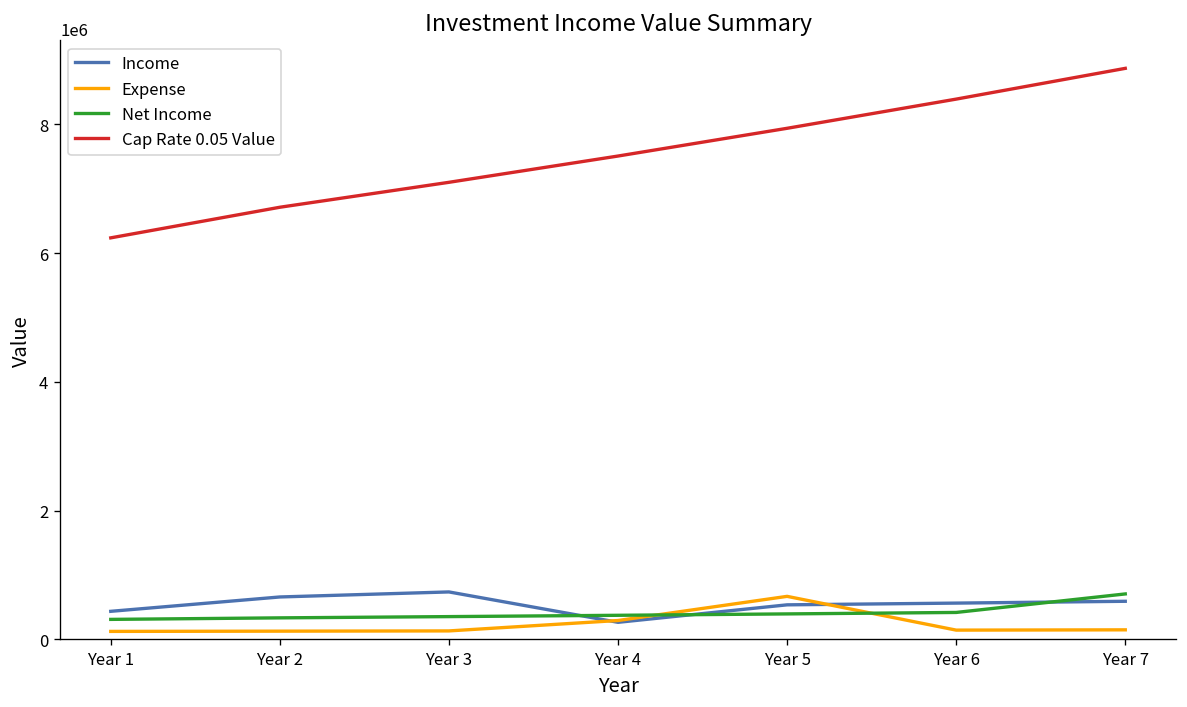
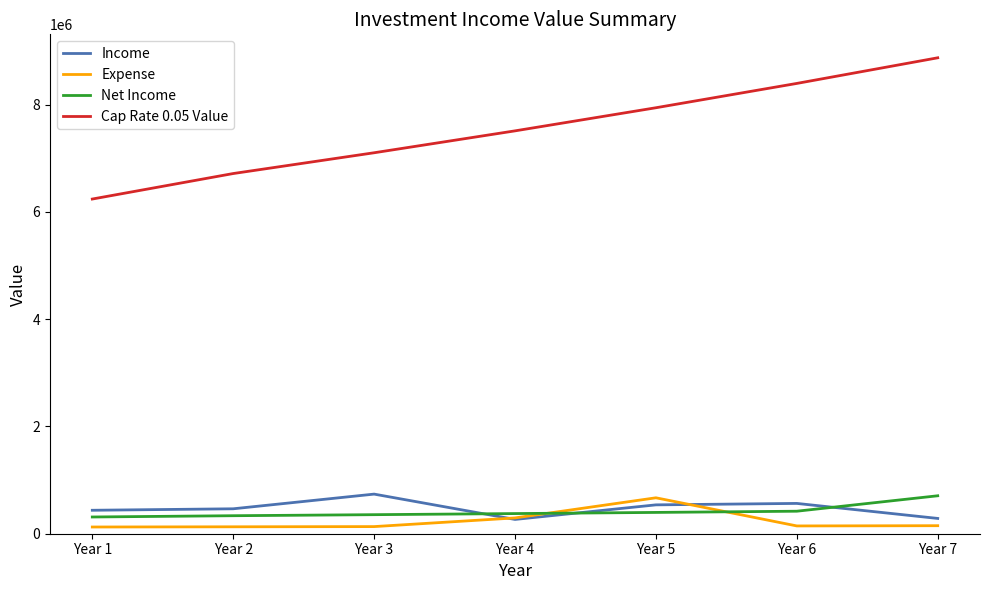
Income, Year 2: 700000 -> 500000
Income, Year 7: 600000 -> 300000
